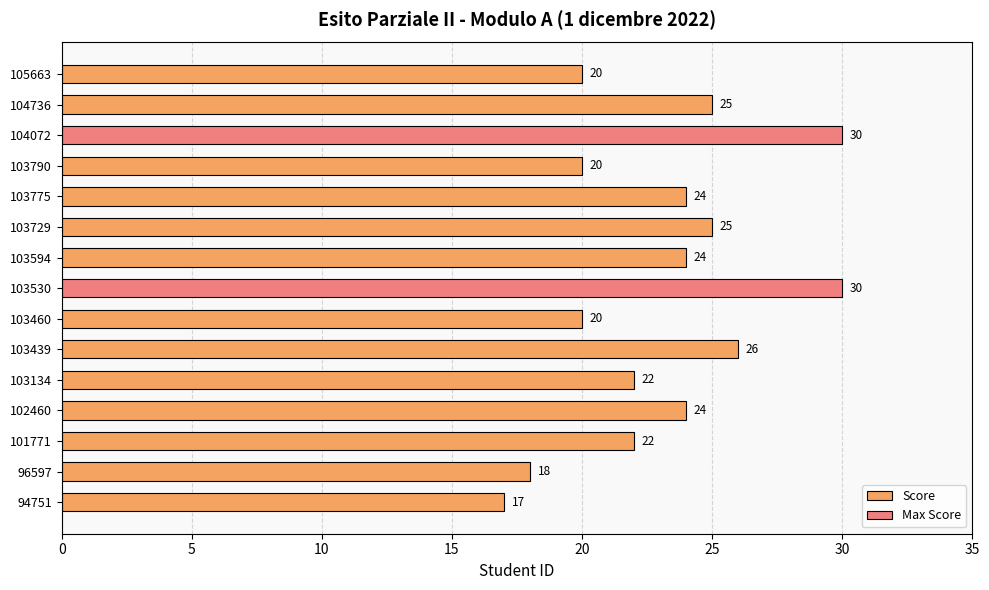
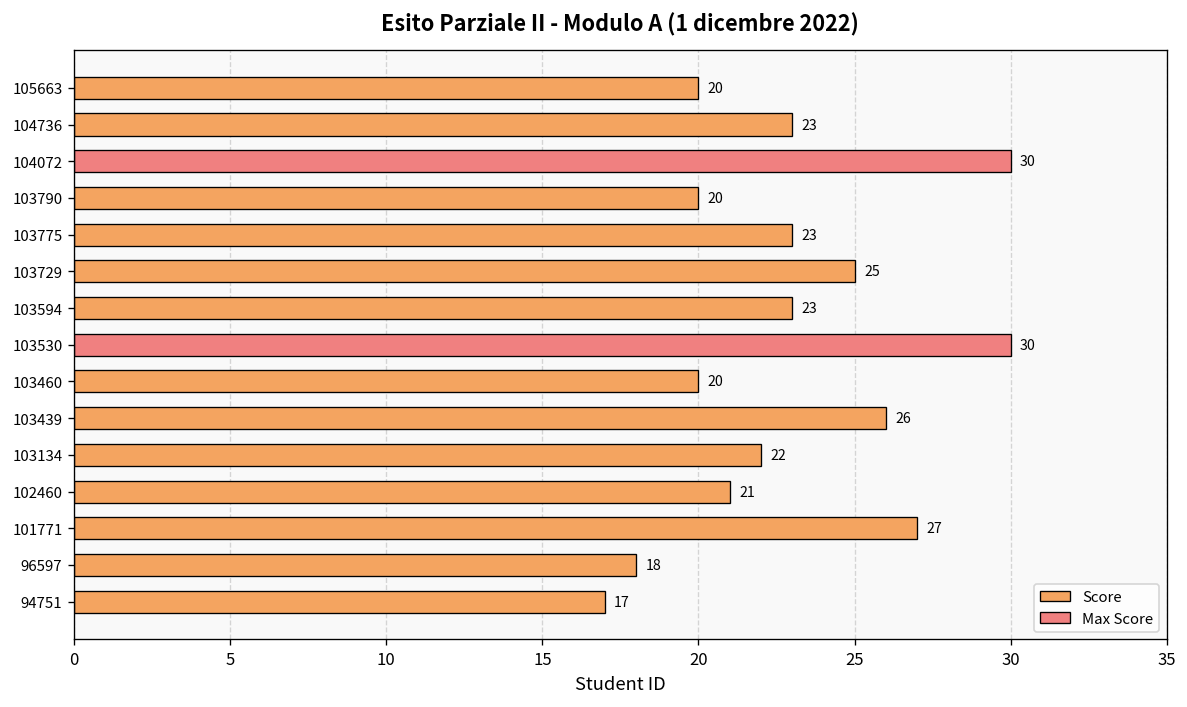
104736: 25 -> 23
103775: 24 -> 23
103594: 24 -> 23
102460: 24 -> 21
101771: 22 -> 27
